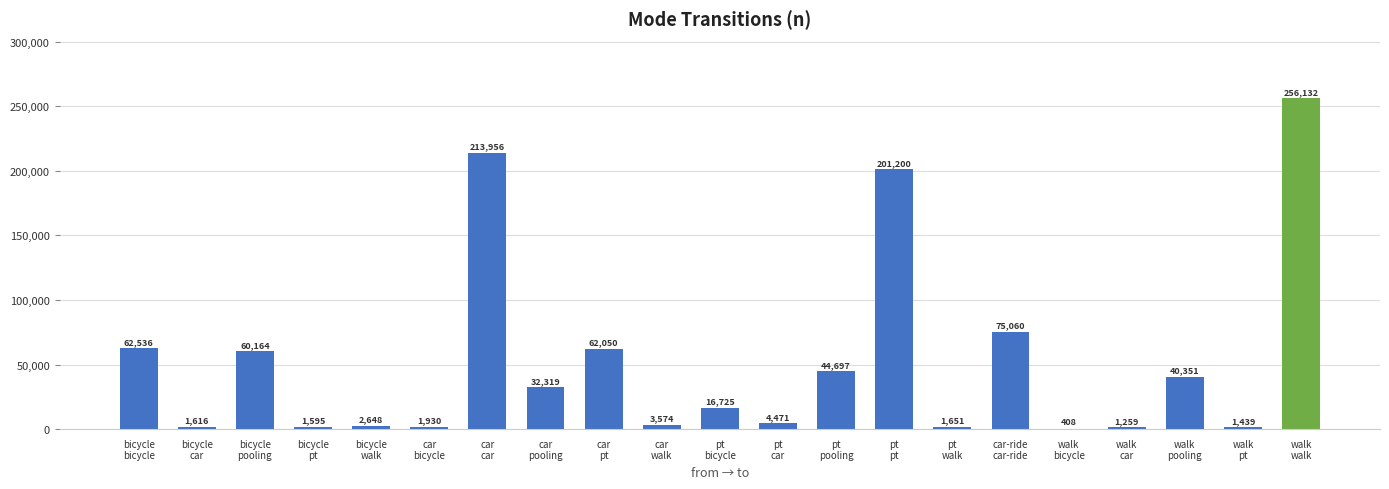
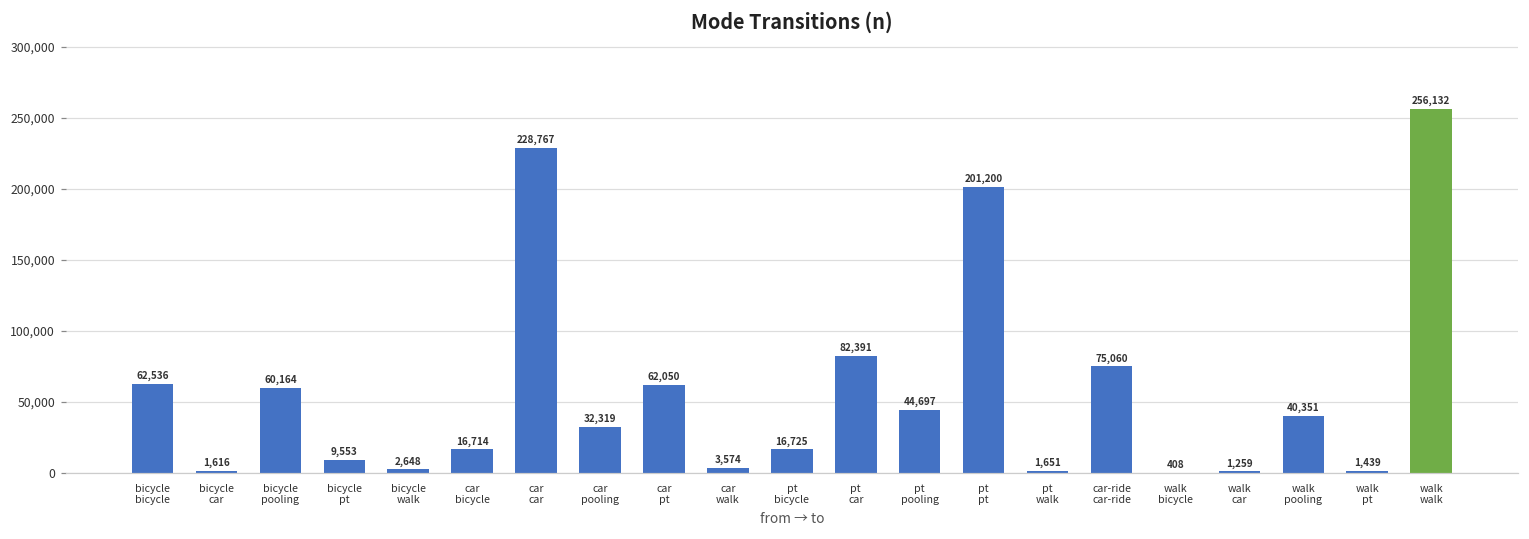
bicycle pt: 1,595 -> 9,553
car bicycle: 1,930 -> 16,714
car car: 213,956 -> 228,767
pt car: 4,471 -> 82,391
